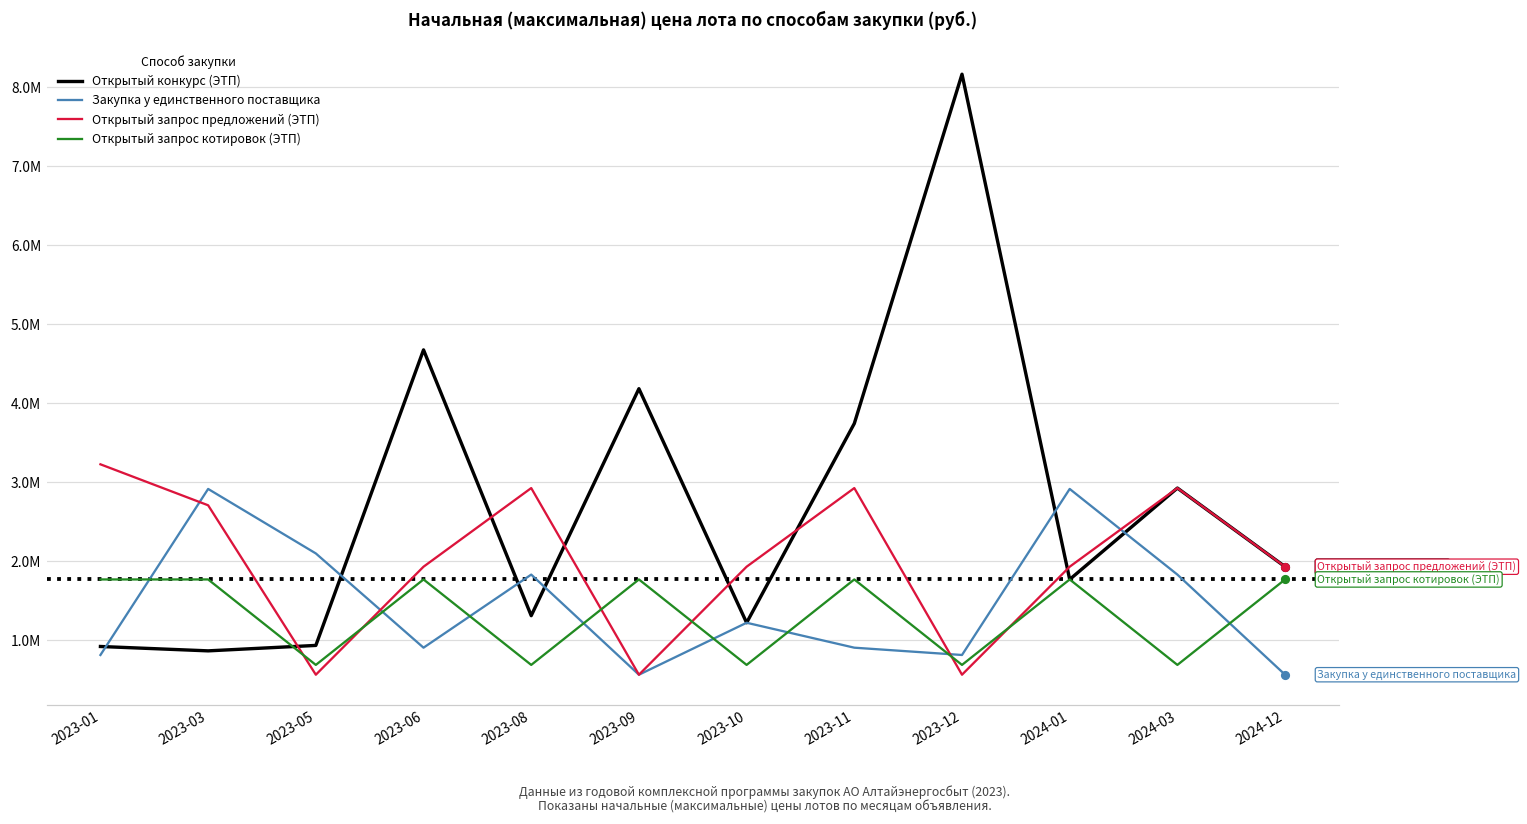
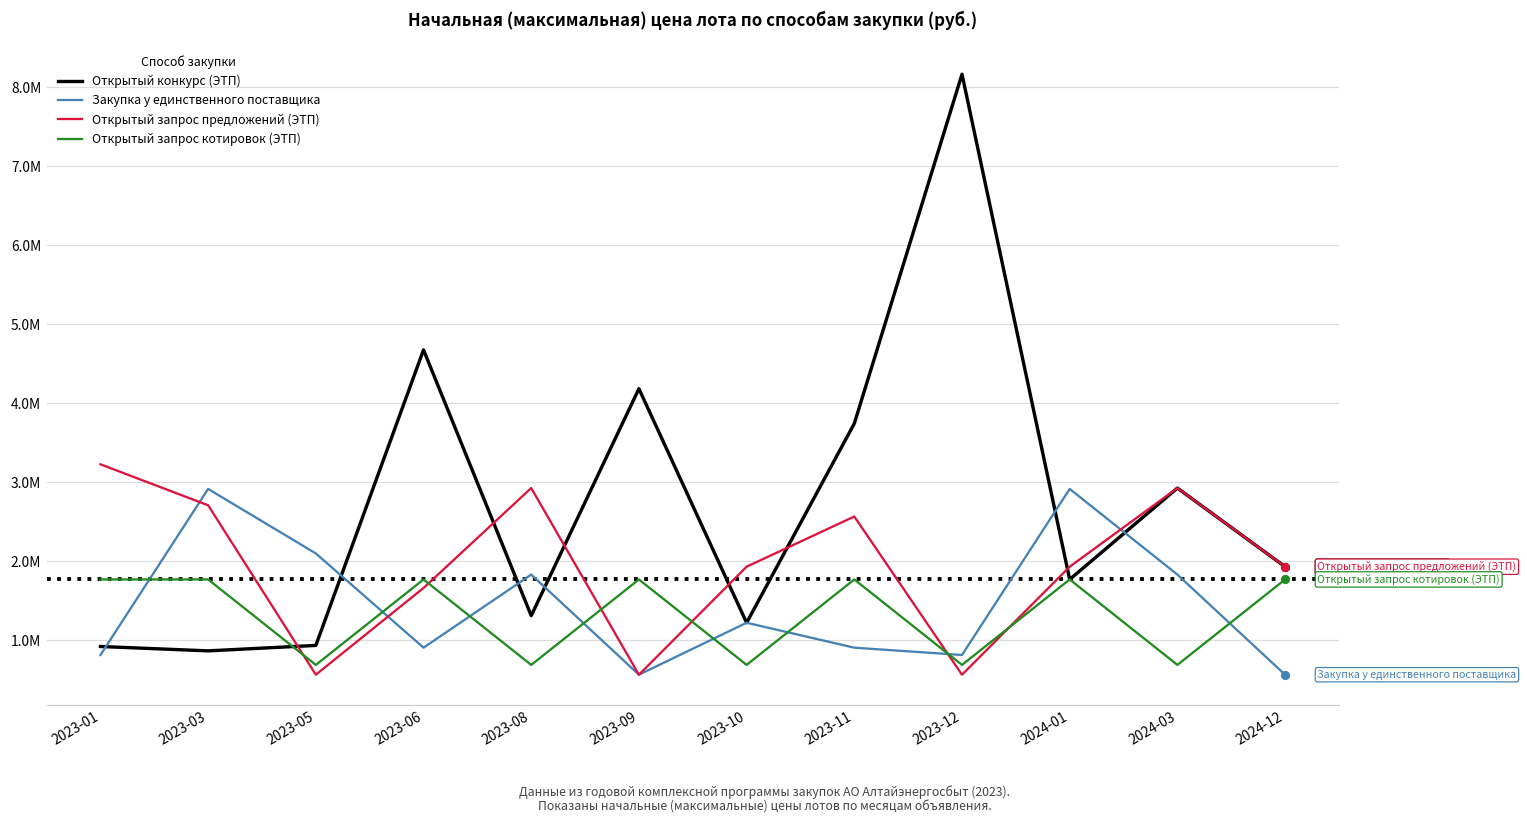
Открытый запрос предложений (ЭТП), 2023-06: 1900000 -> 1700000
Открытый запрос предложений (ЭТП), 2023-11: 2900000 -> 2600000
